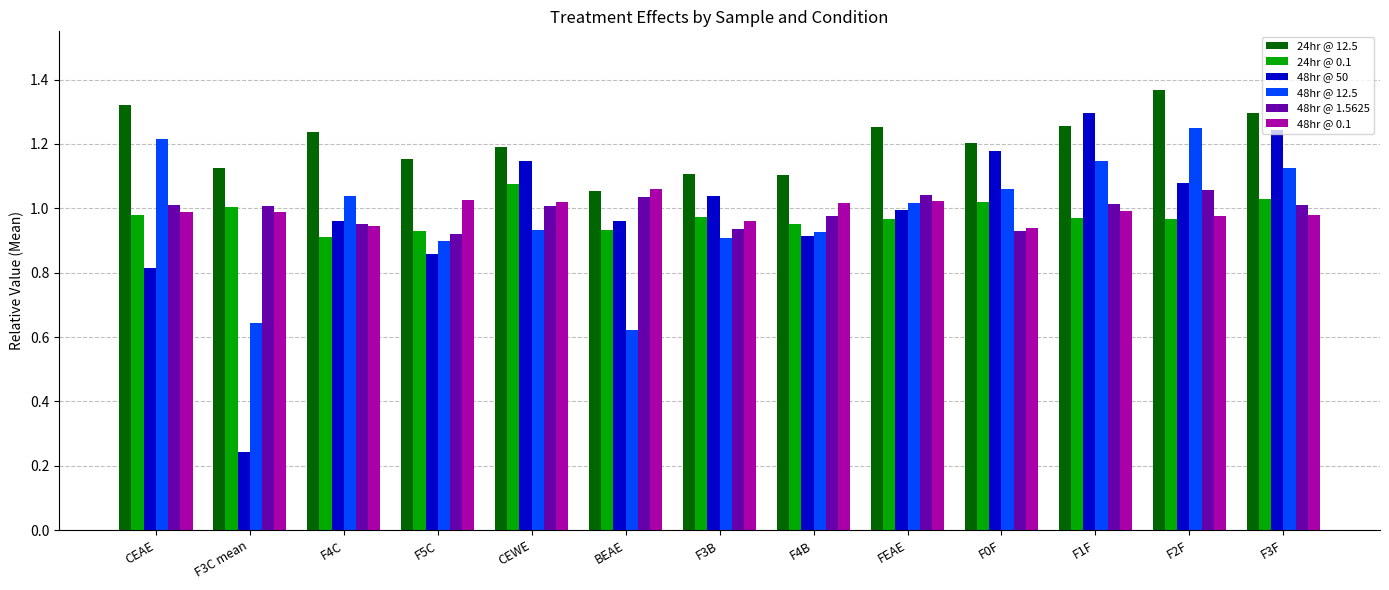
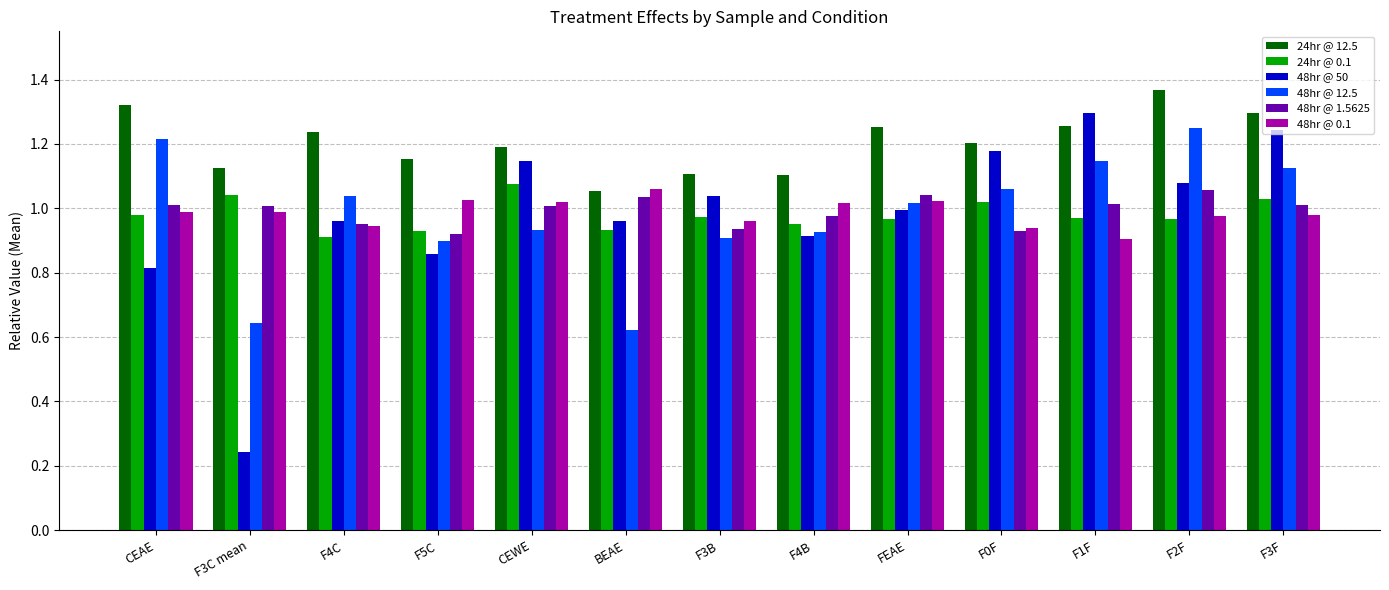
24hr @ 0.1, F3C mean: 1.01 -> 1.04
48hr @ 0.1, F1F: 0.99 -> 0.90
